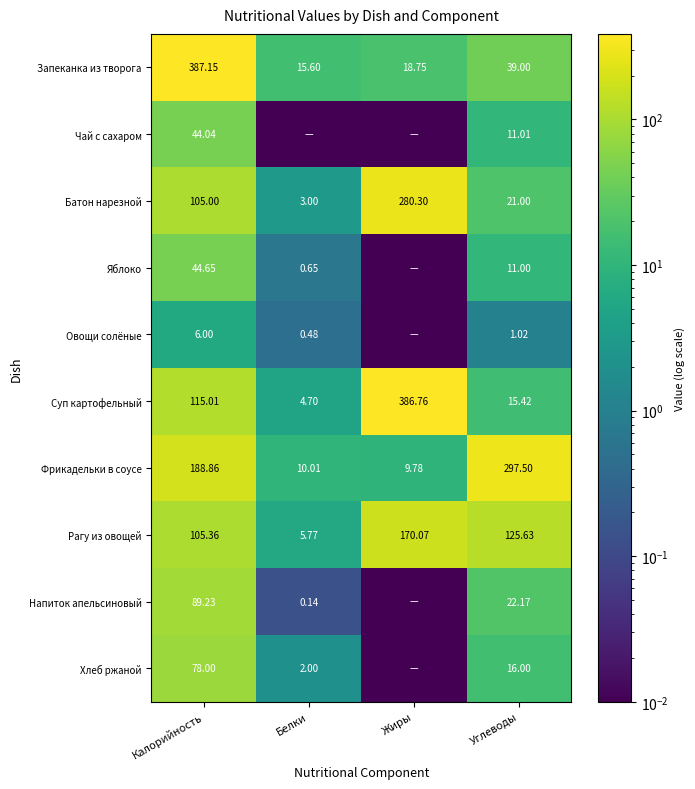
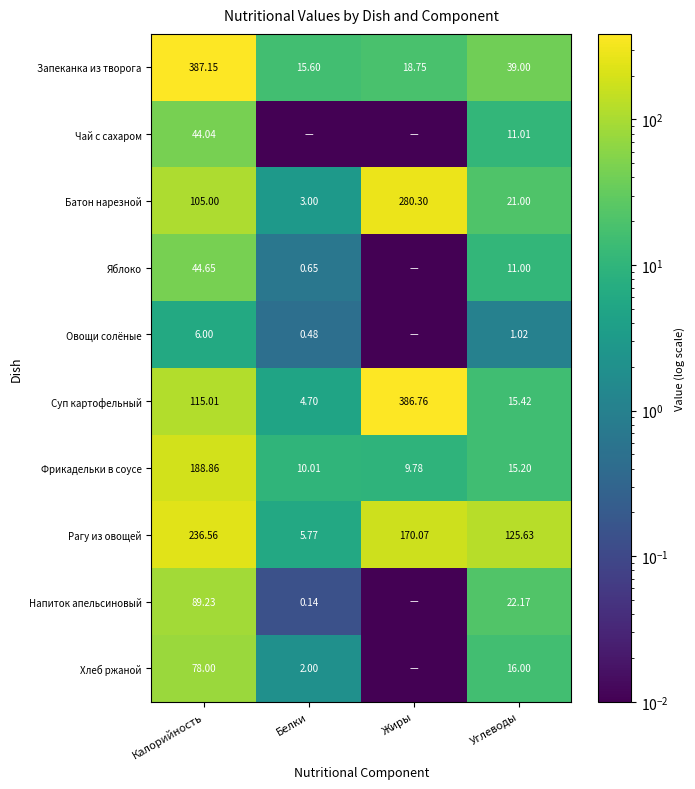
Фрикадельки в соусе, Углеводы: 297.50 -> 15.20
Рагу из овощей, Калорийность: 105.36 -> 236.56
